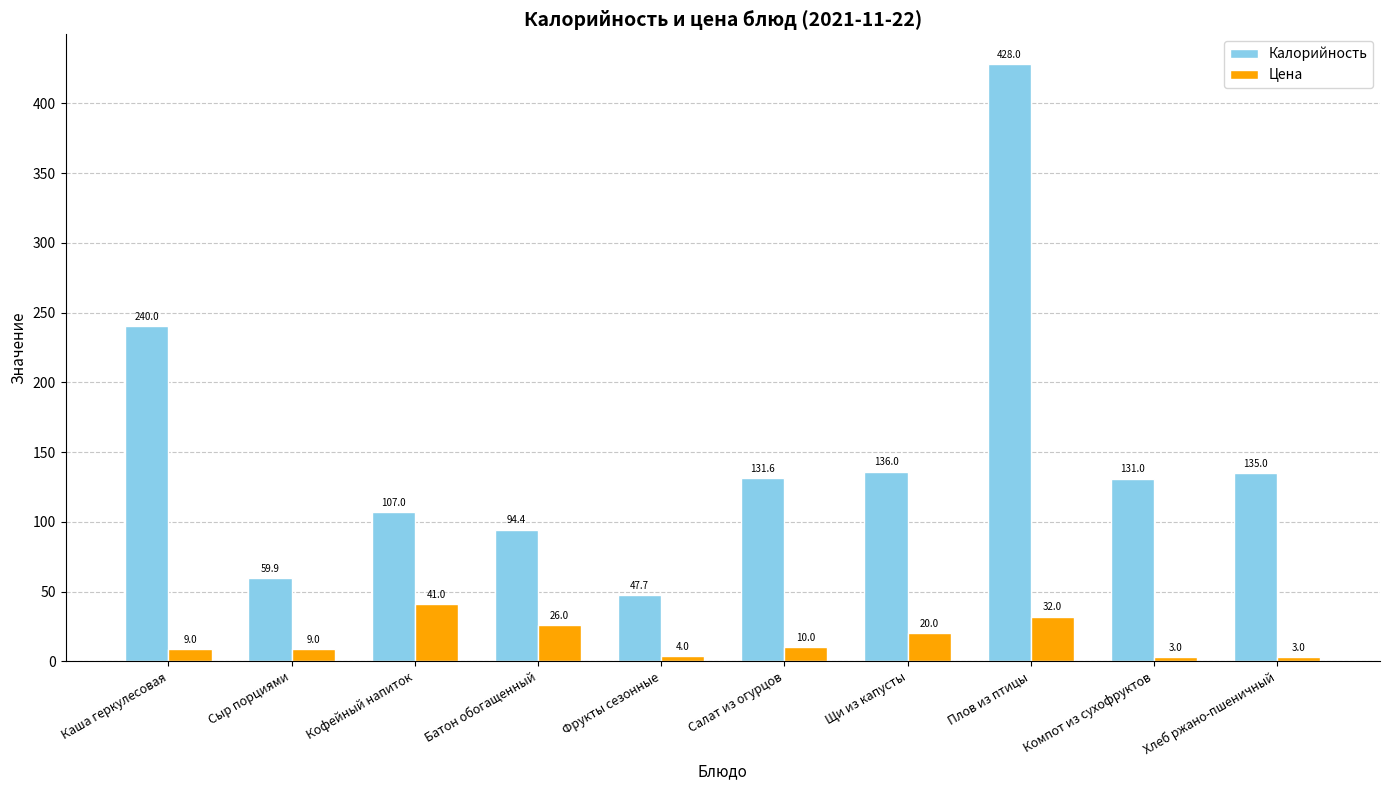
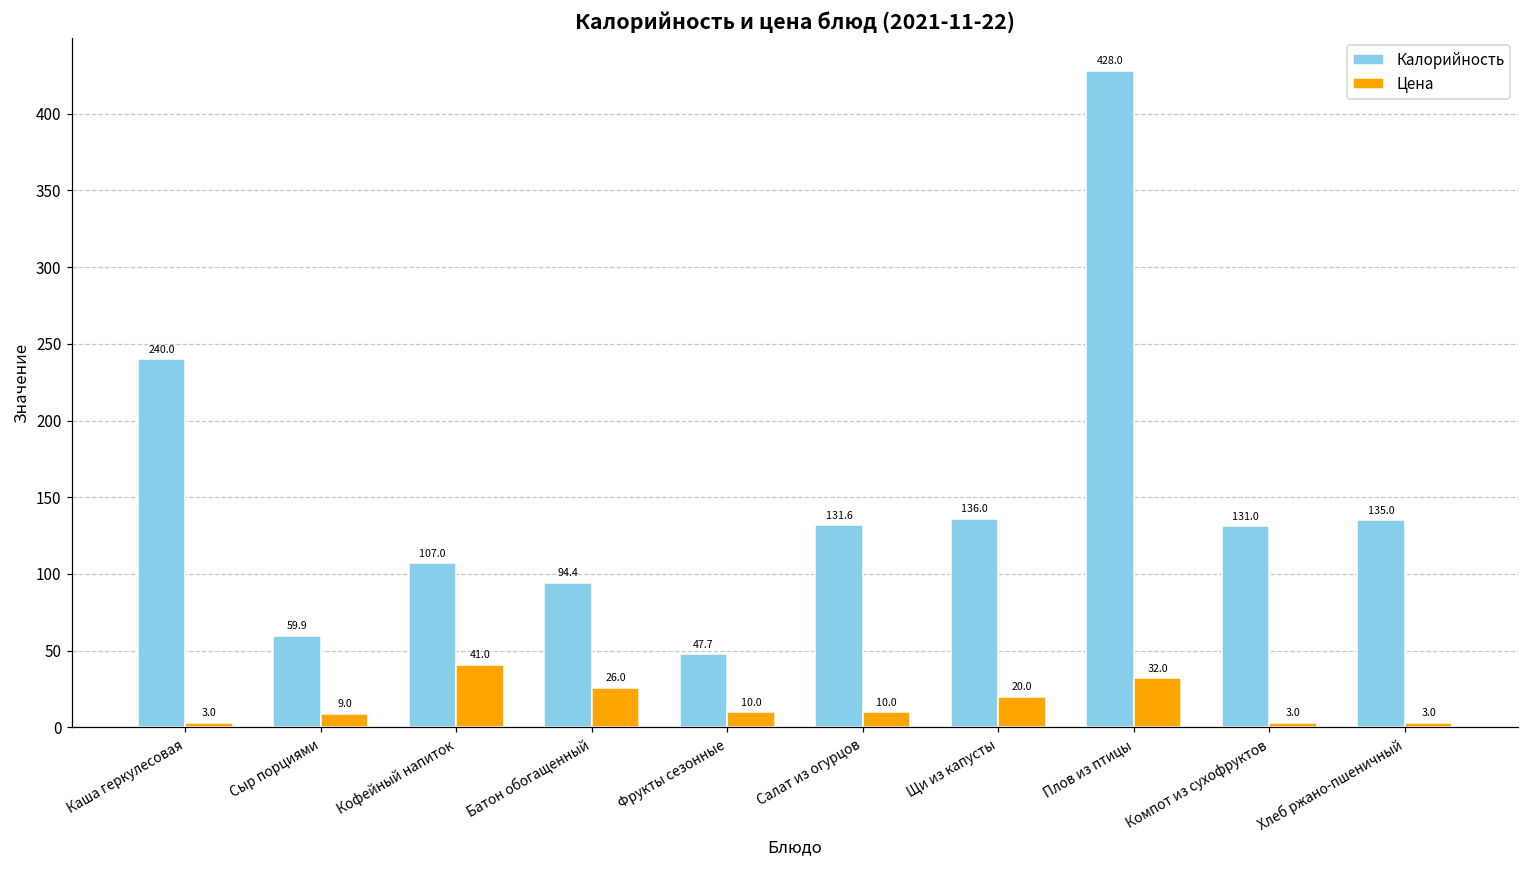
Цена, Каша геркулесовая: 9.0 -> 3.0
Цена, Фрукты сезонные: 4.0 -> 10.0
